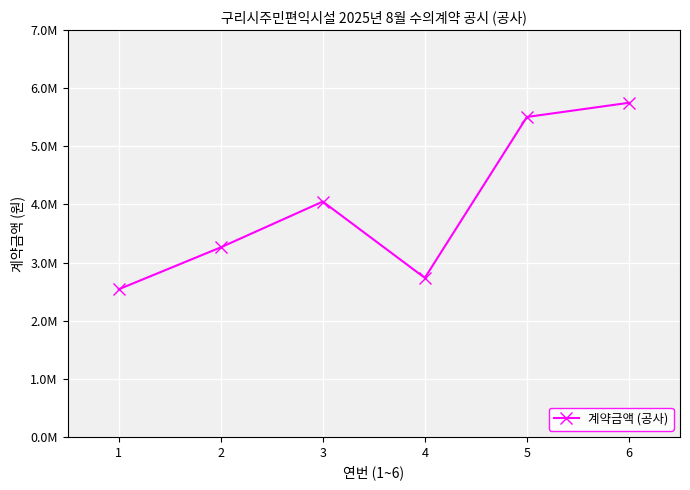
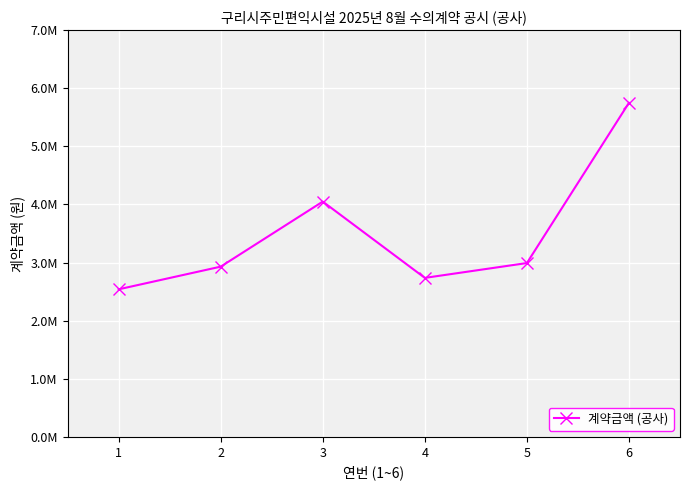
2: 3300000 -> 2900000
5: 5500000 -> 3000000
